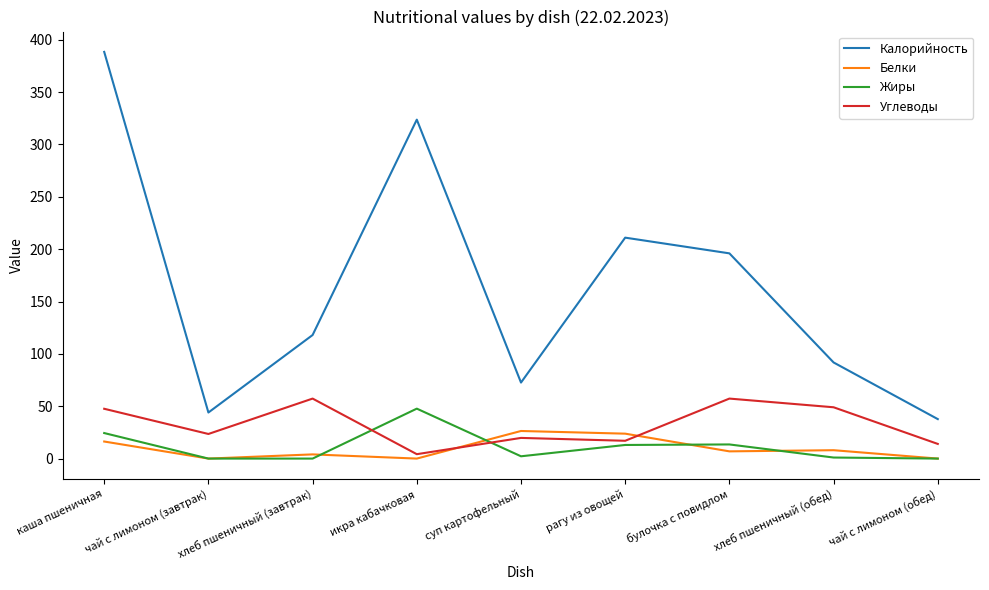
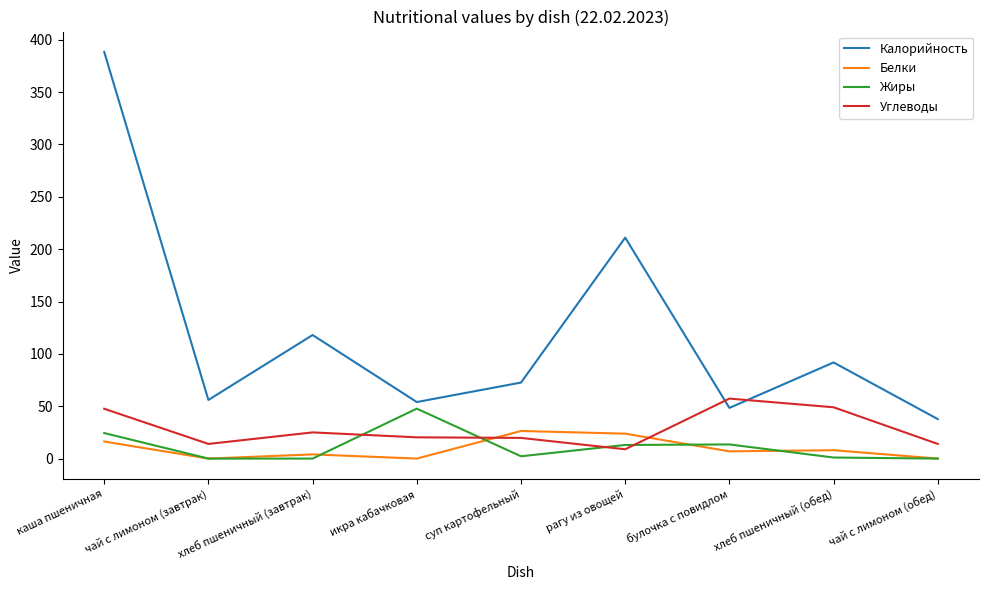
Калорийность, чай с лимоном (завтрак): 44 -> 56
Углеводы, чай с лимоном (завтрак): 24 -> 14
Углеводы, хлеб пшеничный (завтрак): 57 -> 25
Калорийность, икра кабачковая: 324 -> 54
Углеводы, икра кабачковая: 4 -> 20
Углеводы, рагу из овощей: 17 -> 9
Калорийность, булочка с повидлом: 196 -> 48
